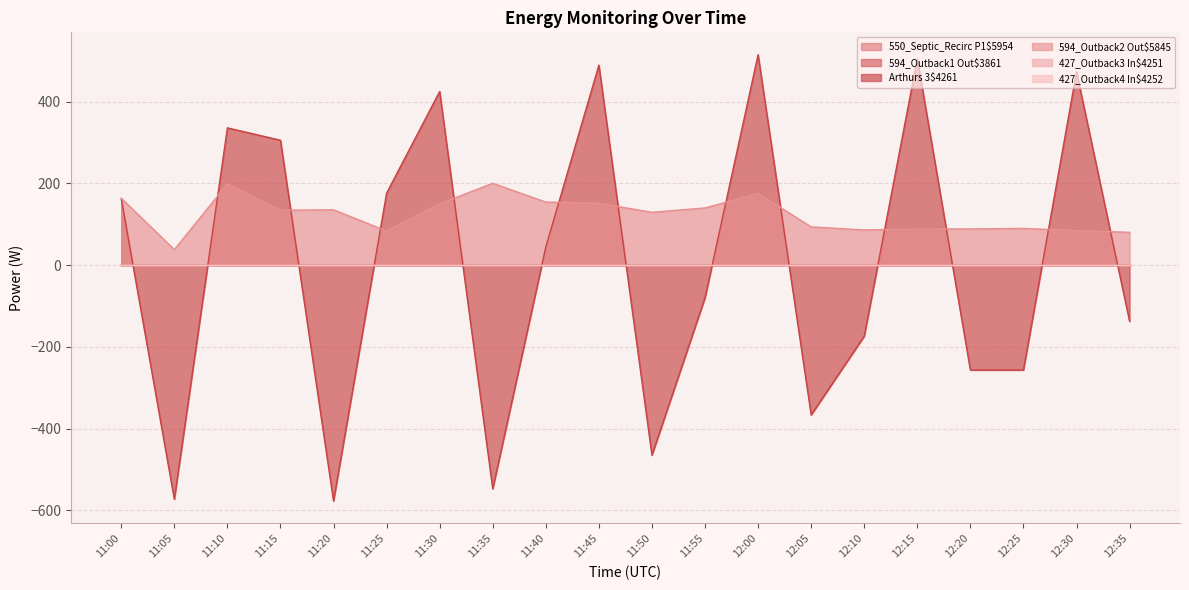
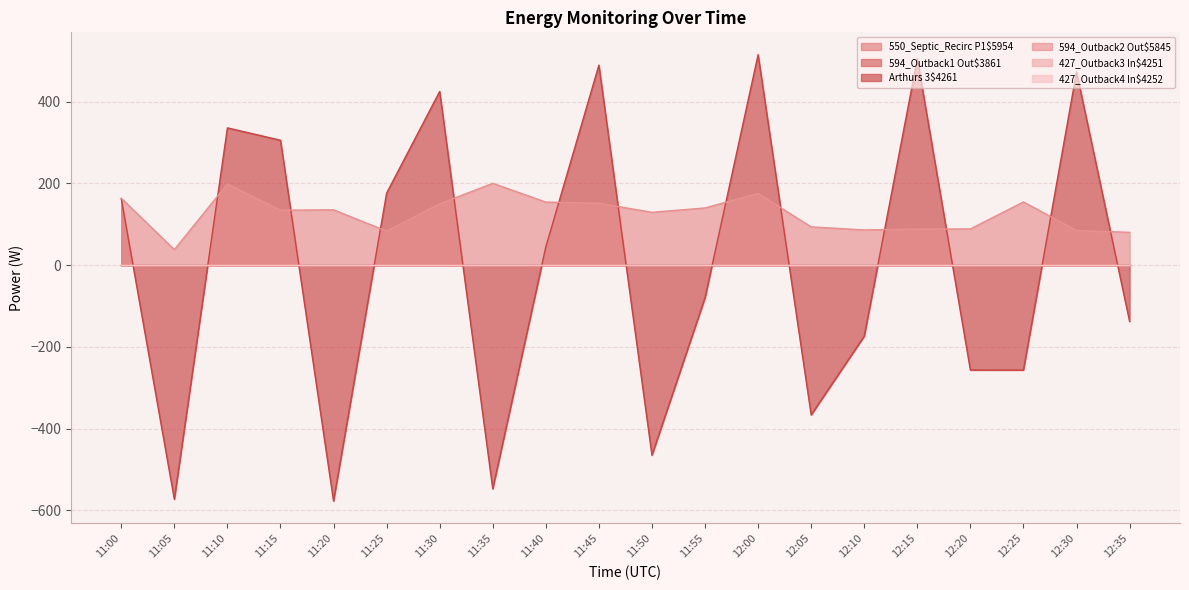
594_Outback2 Out$5845, 12:25: 90 -> 150
